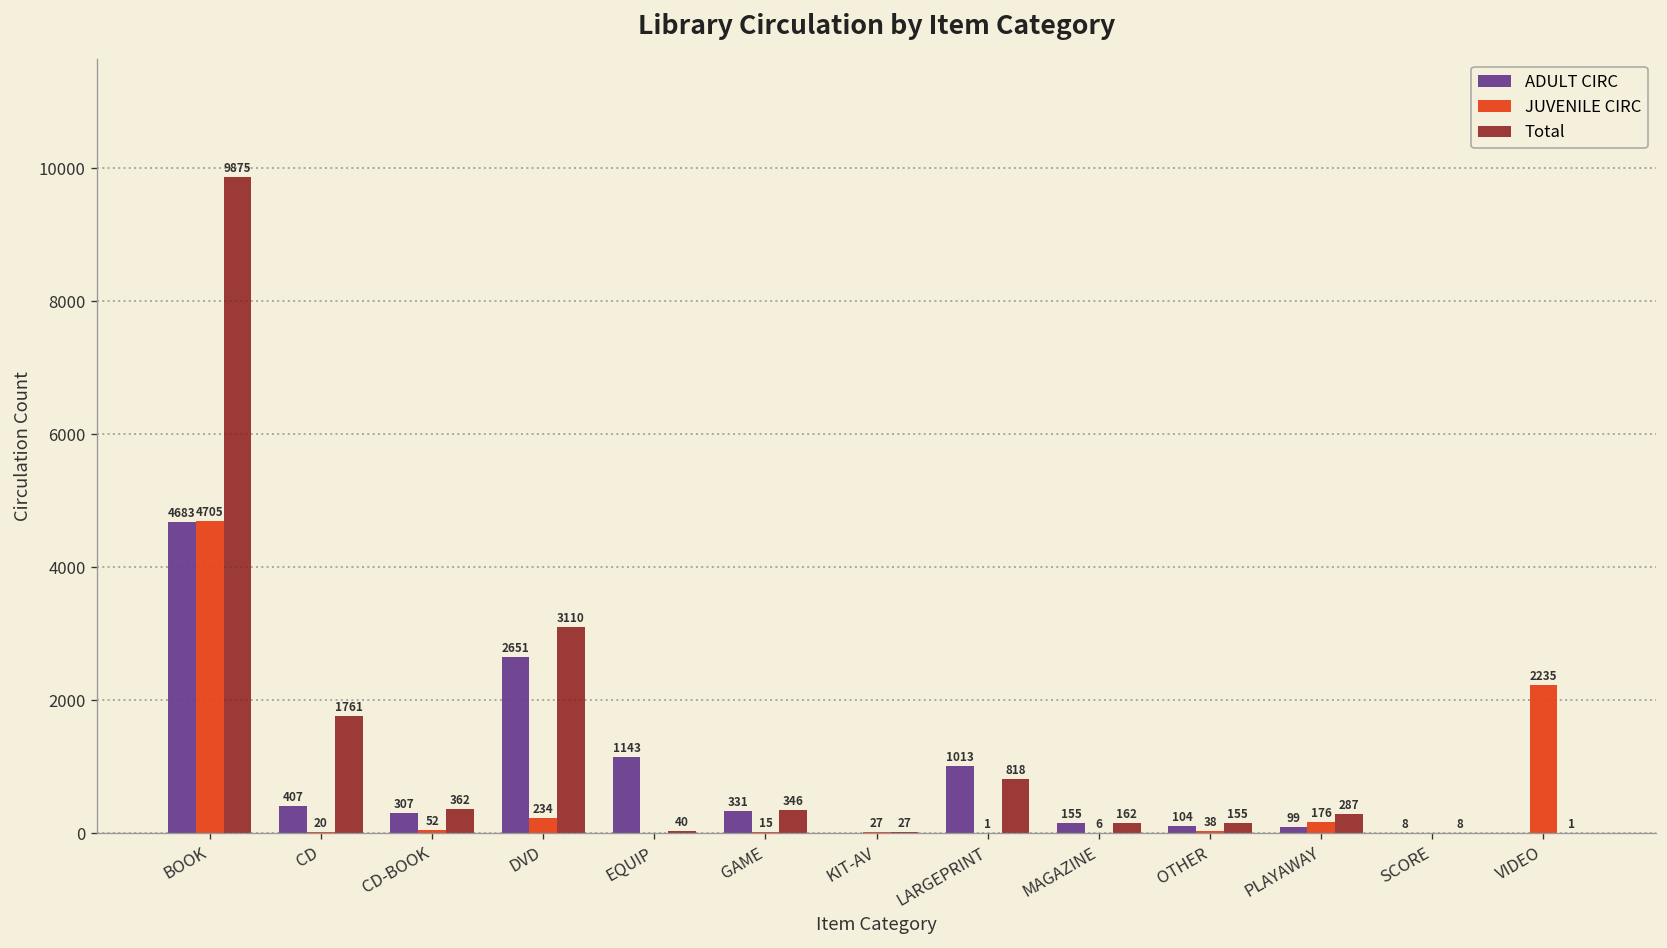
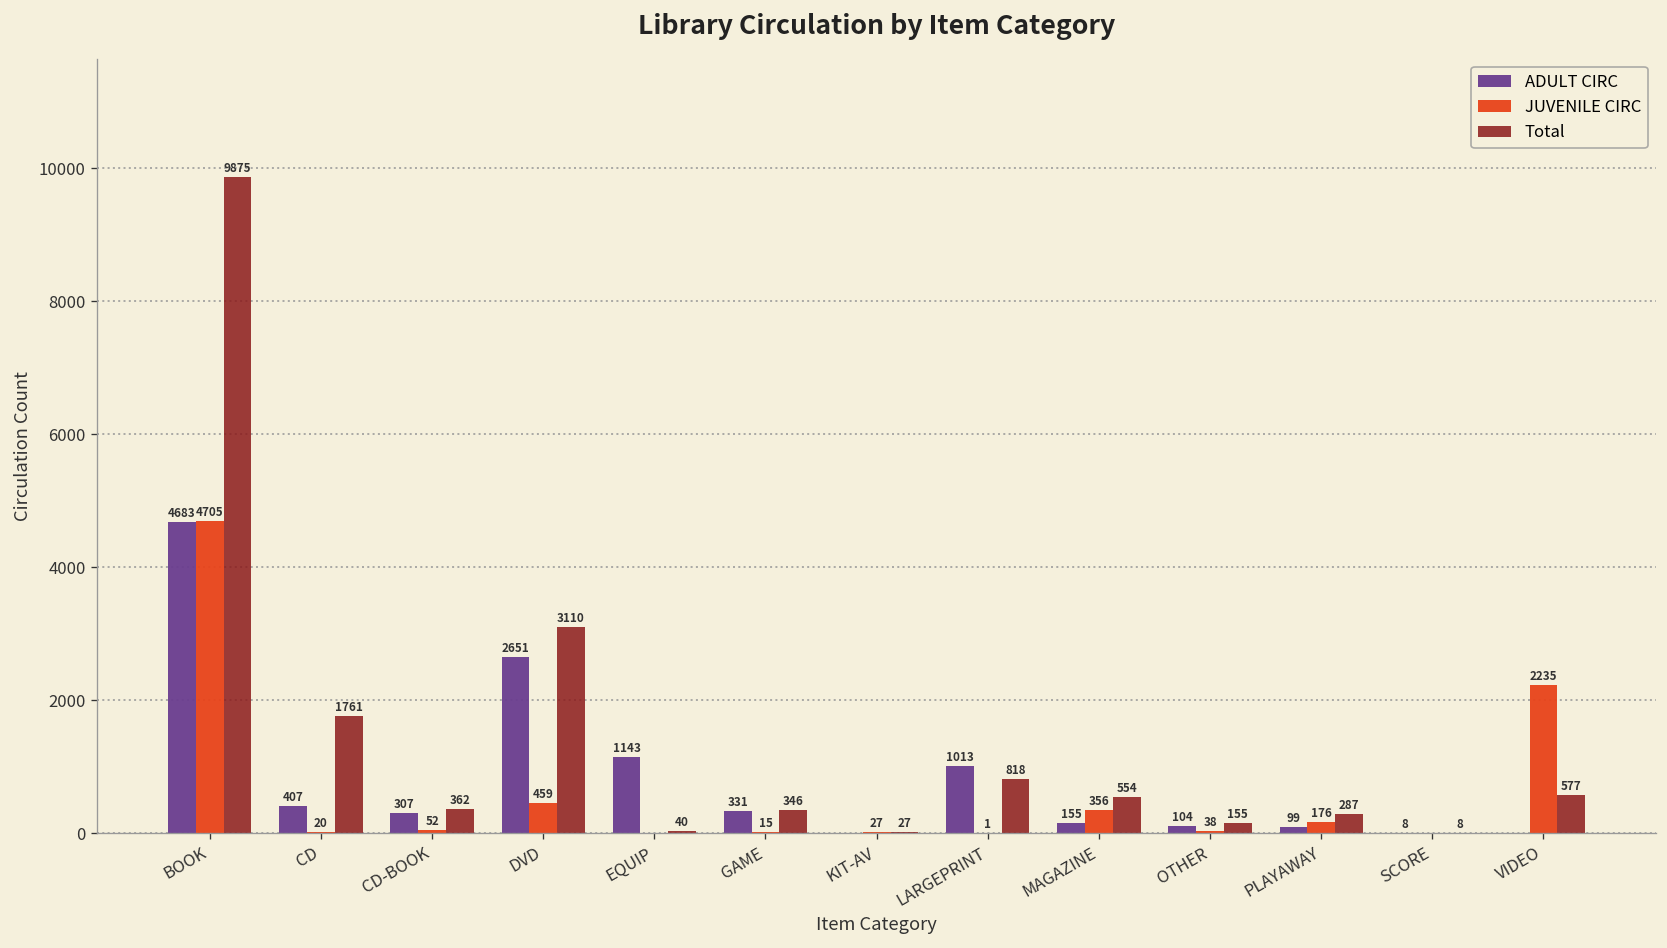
JUVENILE CIRC, DVD: 234 -> 459
JUVENILE CIRC, MAGAZINE: 6 -> 356
Total, MAGAZINE: 162 -> 554
Total, VIDEO: 1 -> 577
